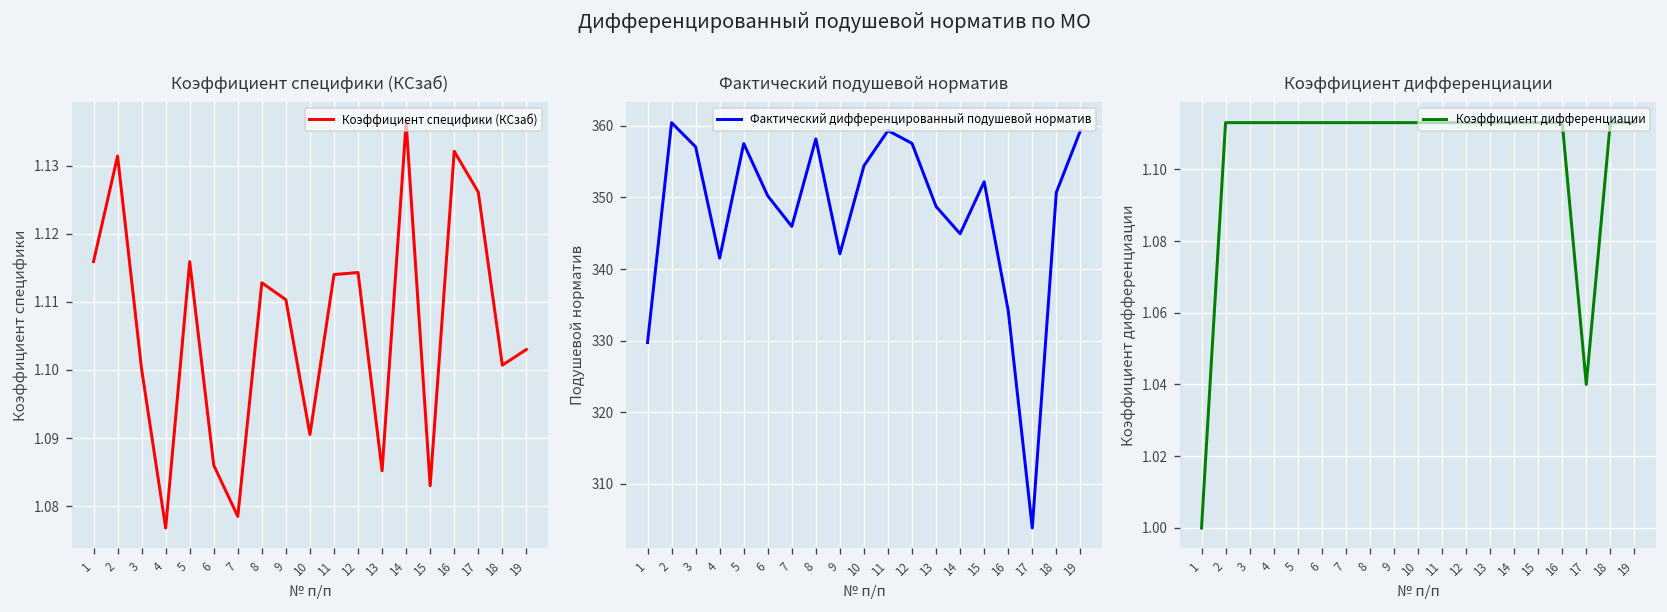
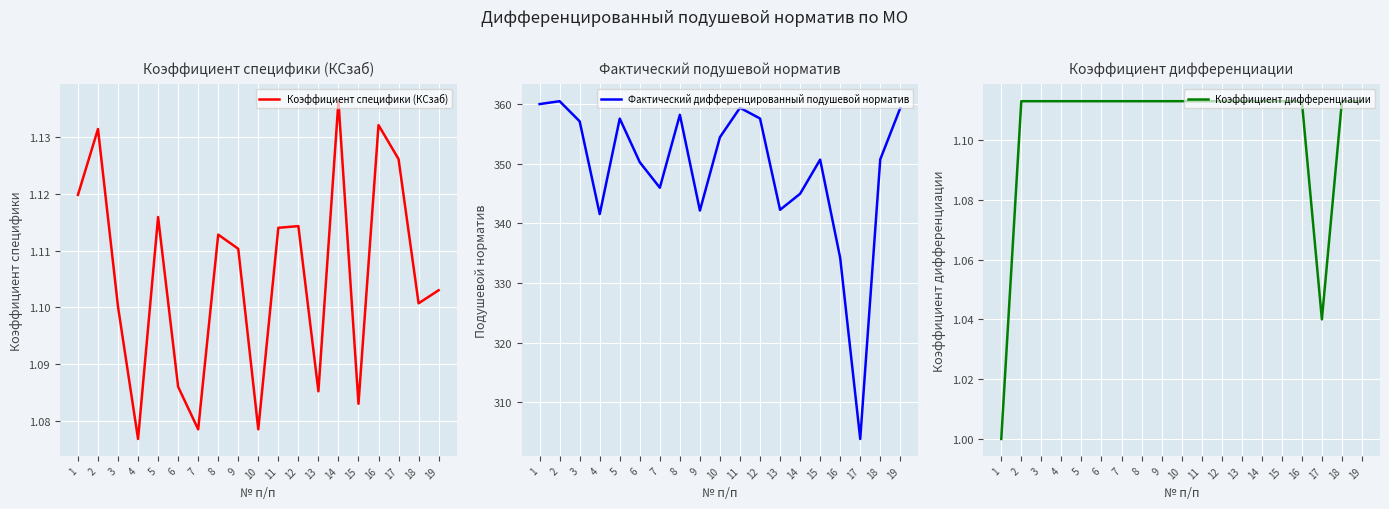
Коэффициент специфики (КСзаб), 1: 1.116 -> 1.120
Коэффициент специфики (КСзаб), 10: 1.091 -> 1.079
Фактический подушевой норматив, 1: 330 -> 360
Фактический подушевой норматив, 13: 349 -> 342
Фактический подушевой норматив, 15: 352 -> 351
